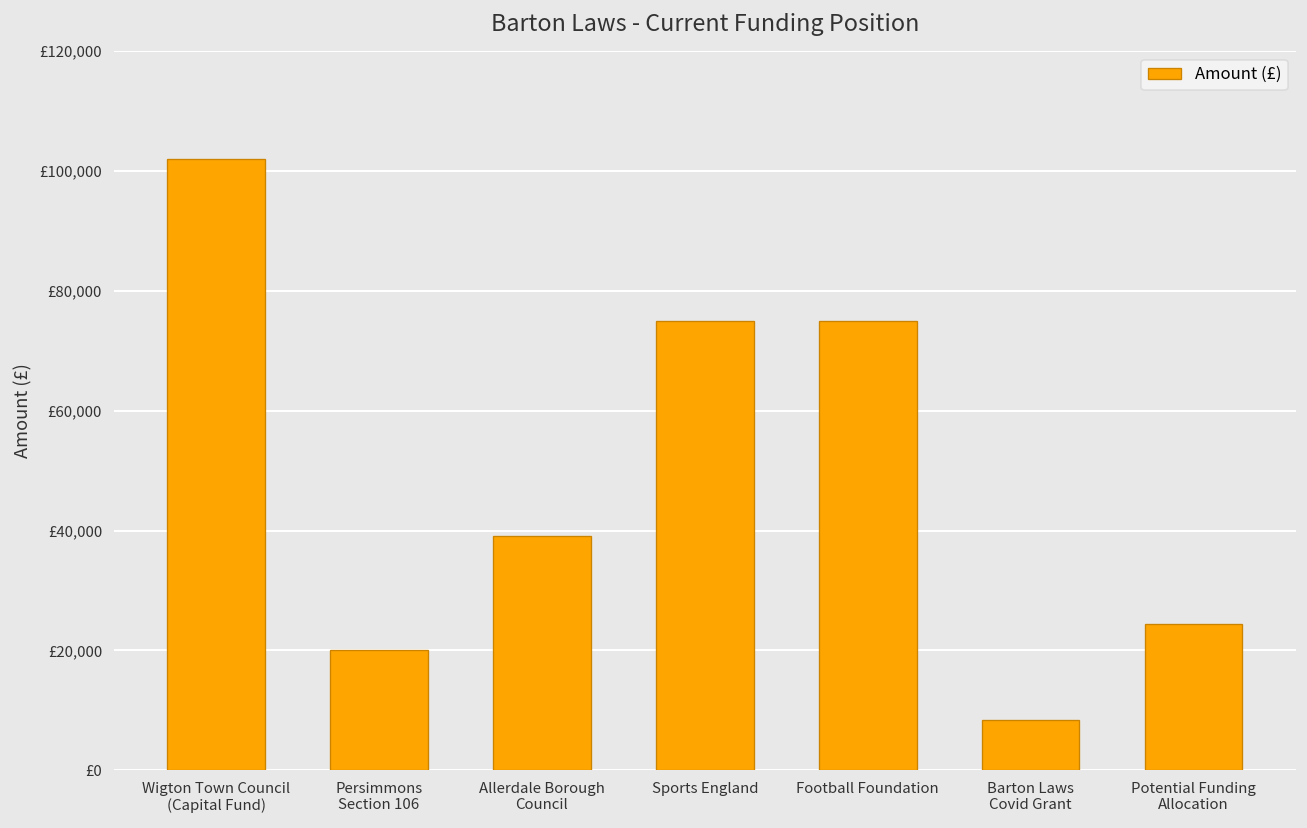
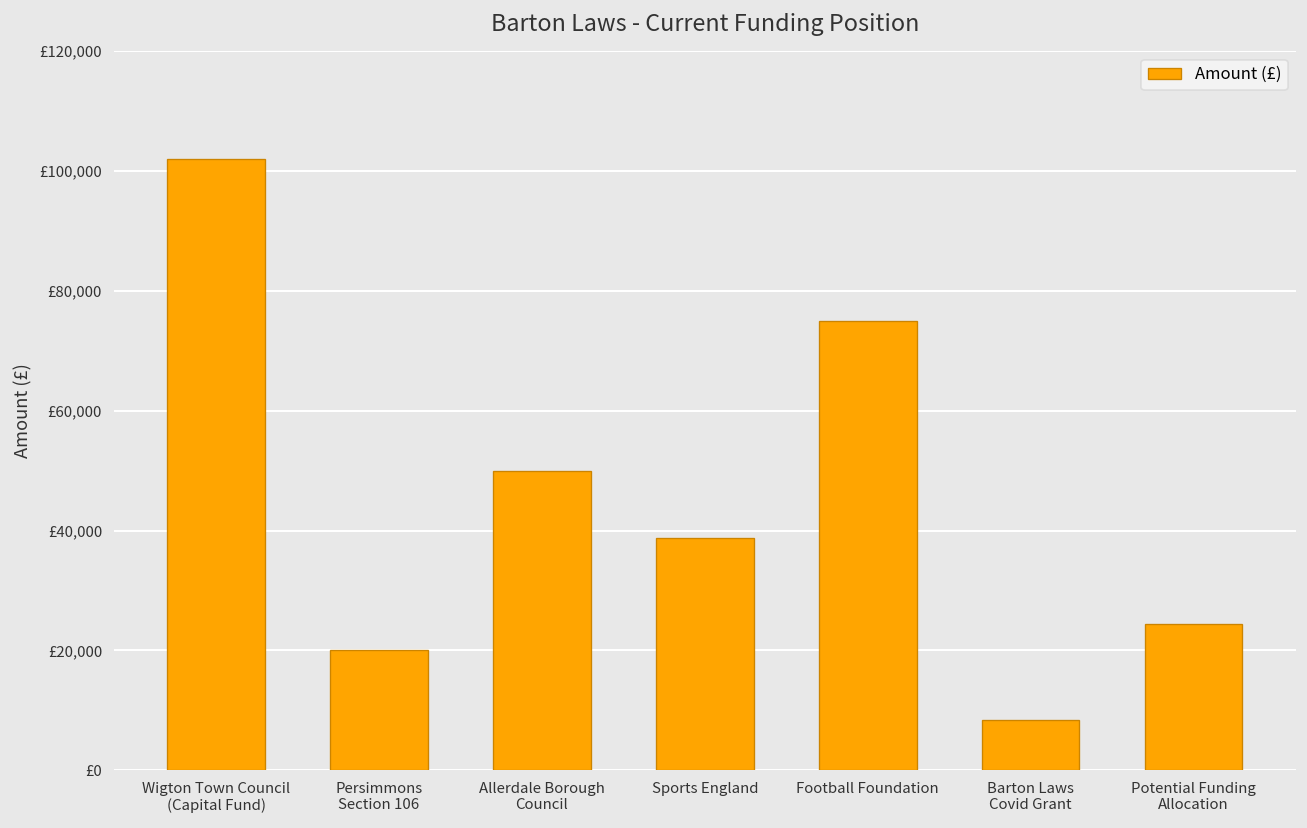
Allerdale Borough Council: £39,000 -> £50,000
Sports England: £75,000 -> £39,000
